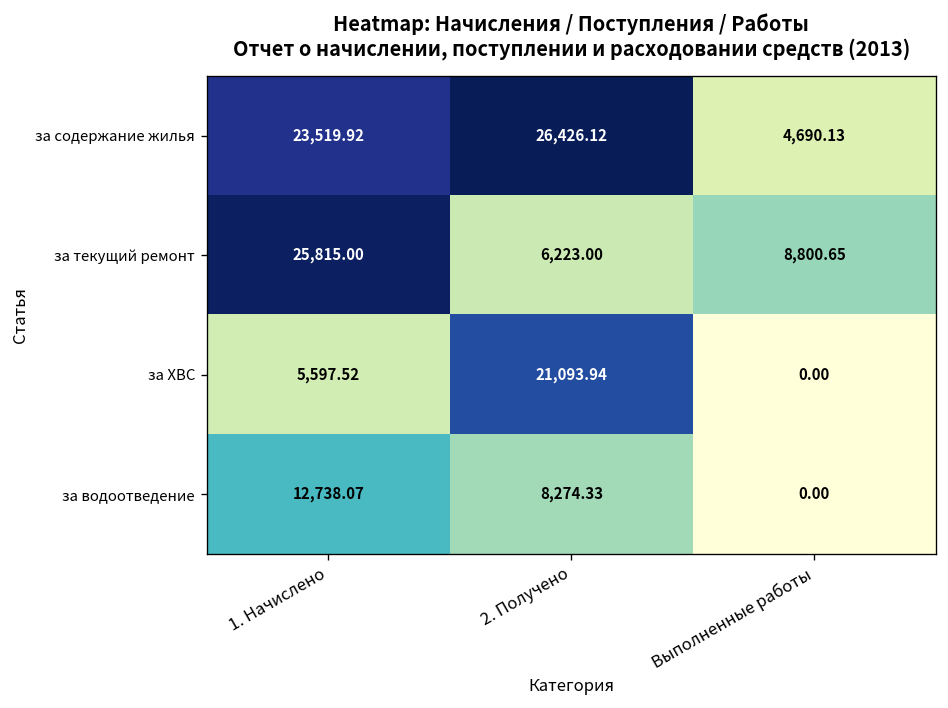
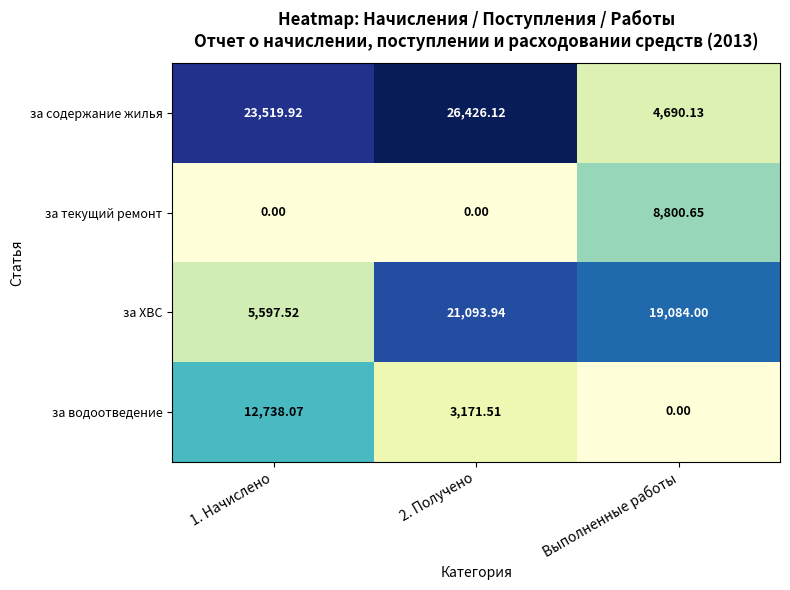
за текущий ремонт, 1. Начислено: 25,815.00 -> 0.00
за текущий ремонт, 2. Получено: 6,223.00 -> 0.00
за ХВС, Выполненные работы: 0.00 -> 19,084.00
за водоотведение, 2. Получено: 8,274.33 -> 3,171.51
